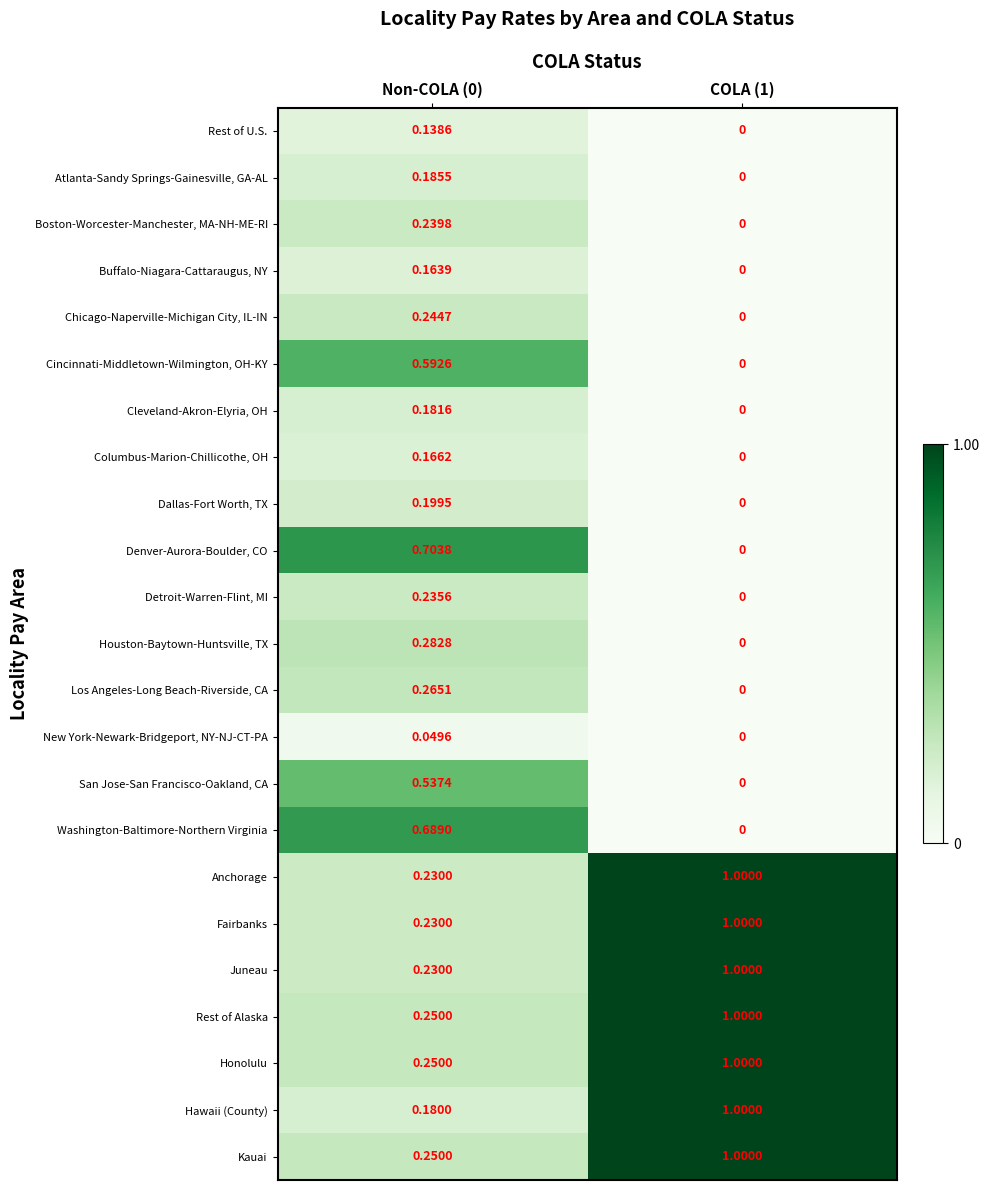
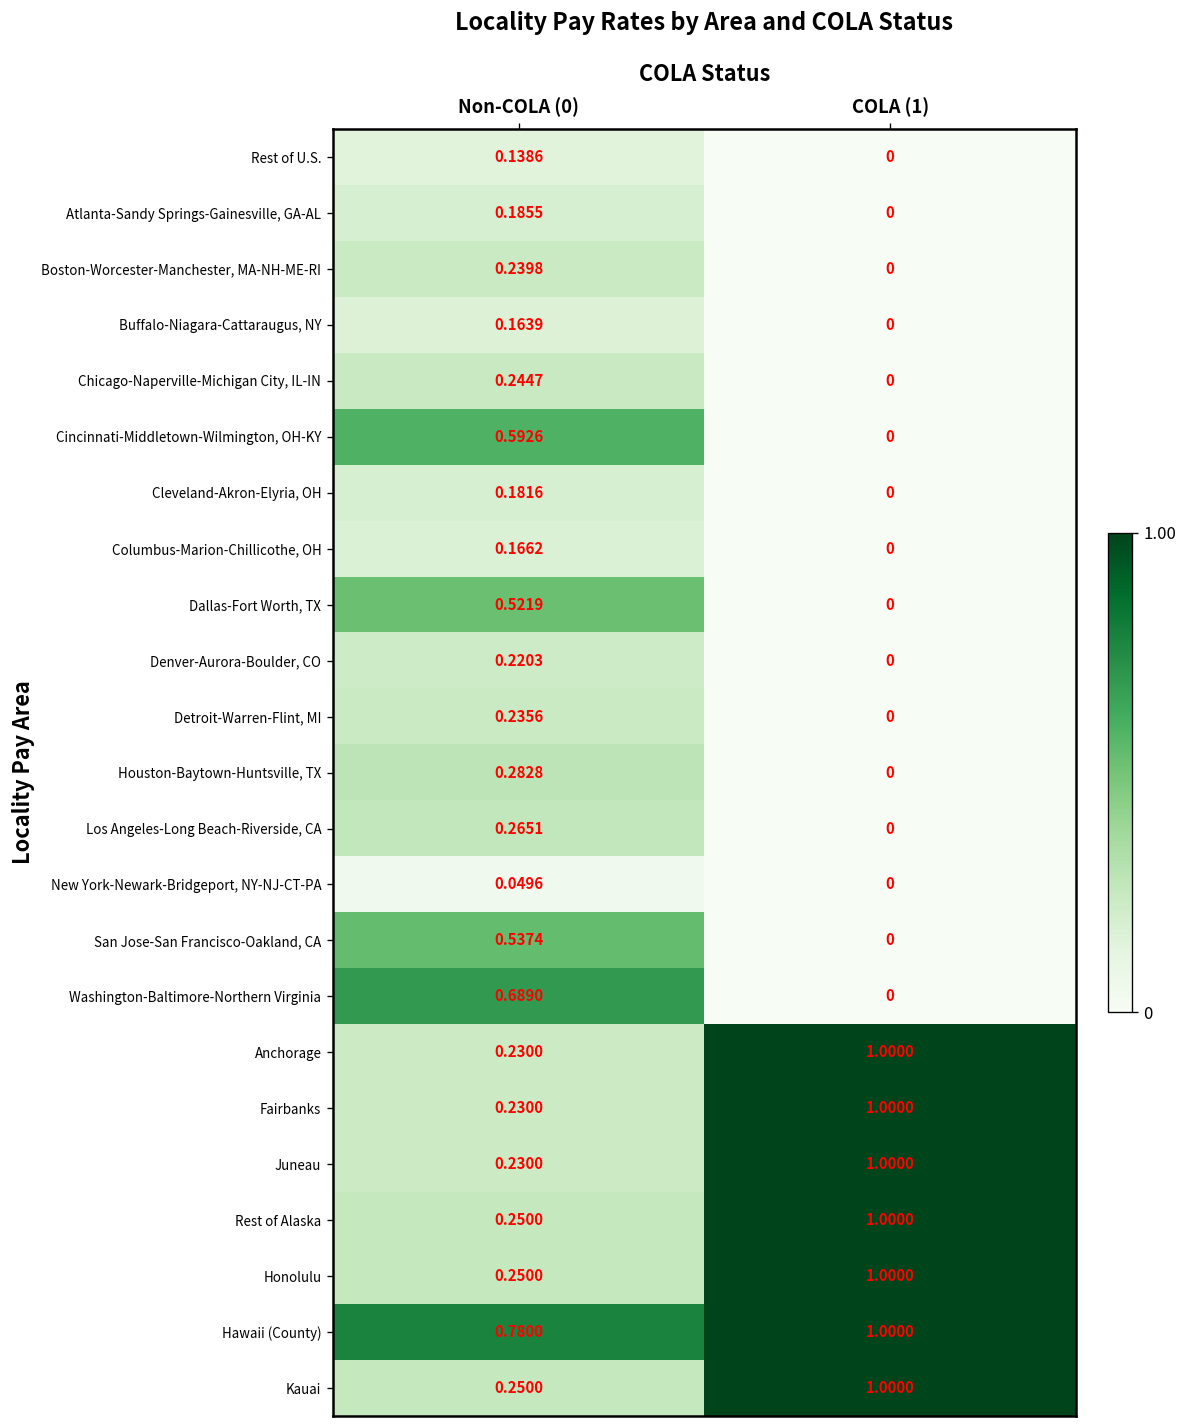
Dallas-Fort Worth, TX, Non-COLA (0): 0.1995 -> 0.5219
Denver-Aurora-Boulder, CO, Non-COLA (0): 0.7038 -> 0.2203
Hawaii (County), Non-COLA (0): 0.1800 -> 0.7800
